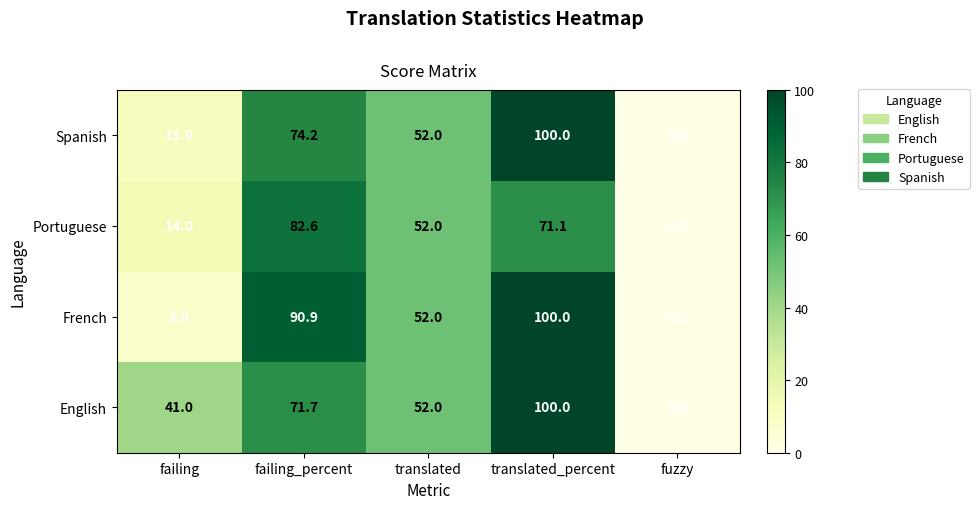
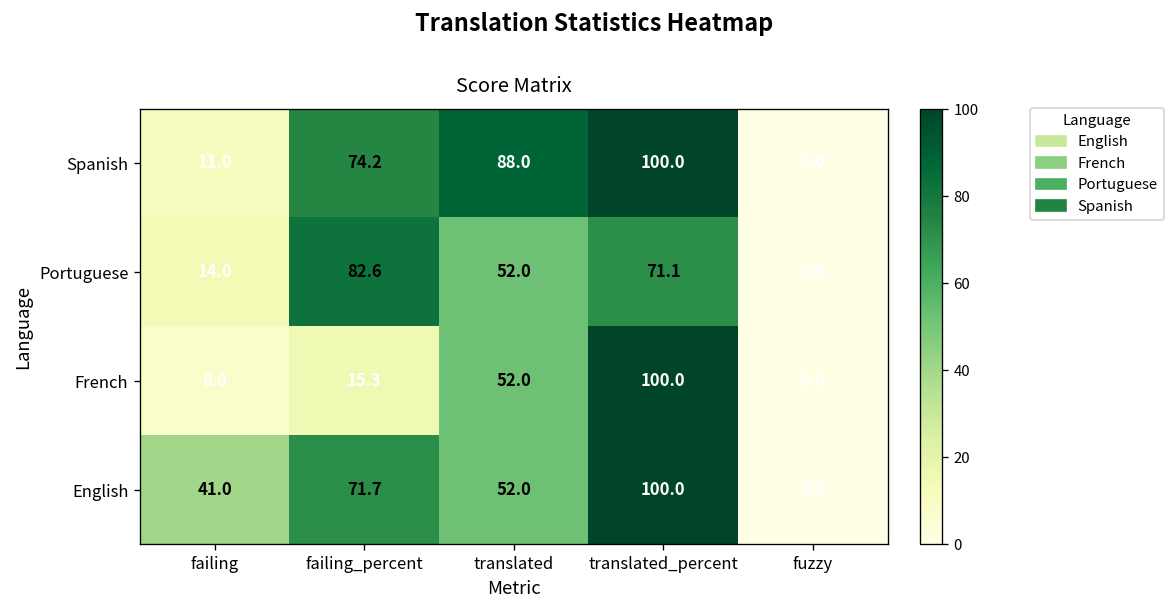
Spanish, translated: 52.0 -> 88.0
French, failing_percent: 90.9 -> 15.3
